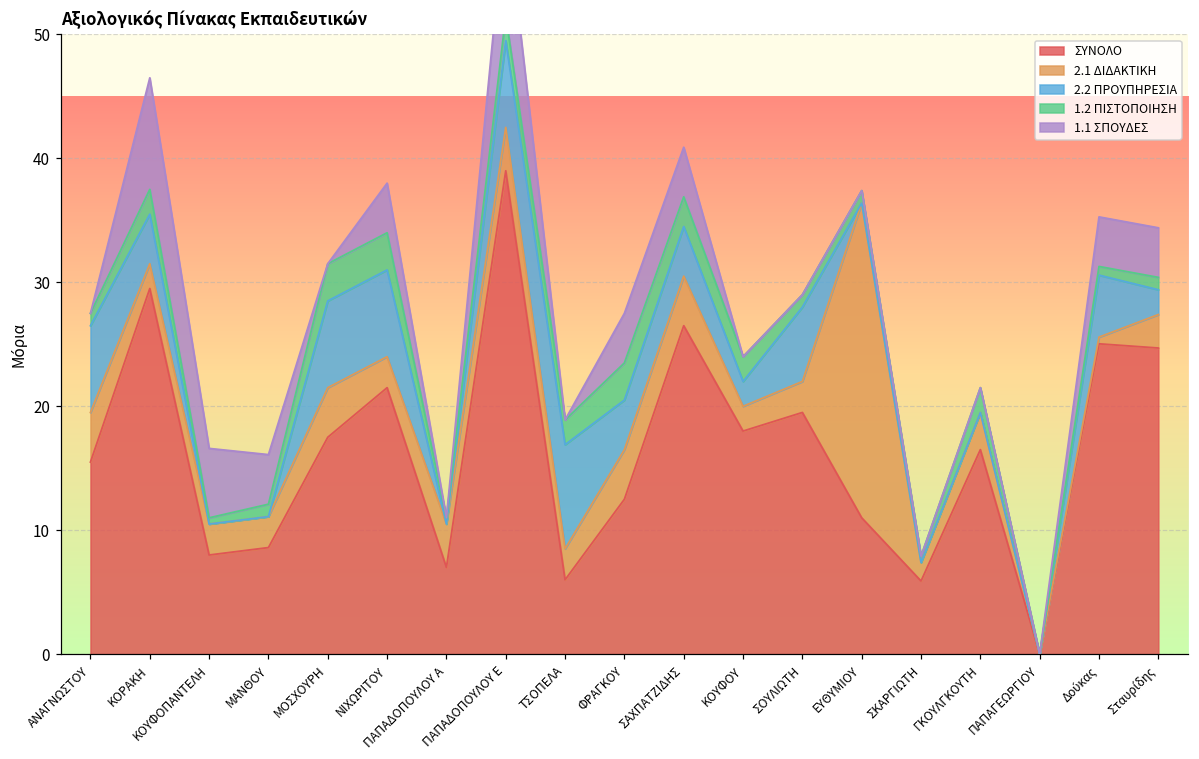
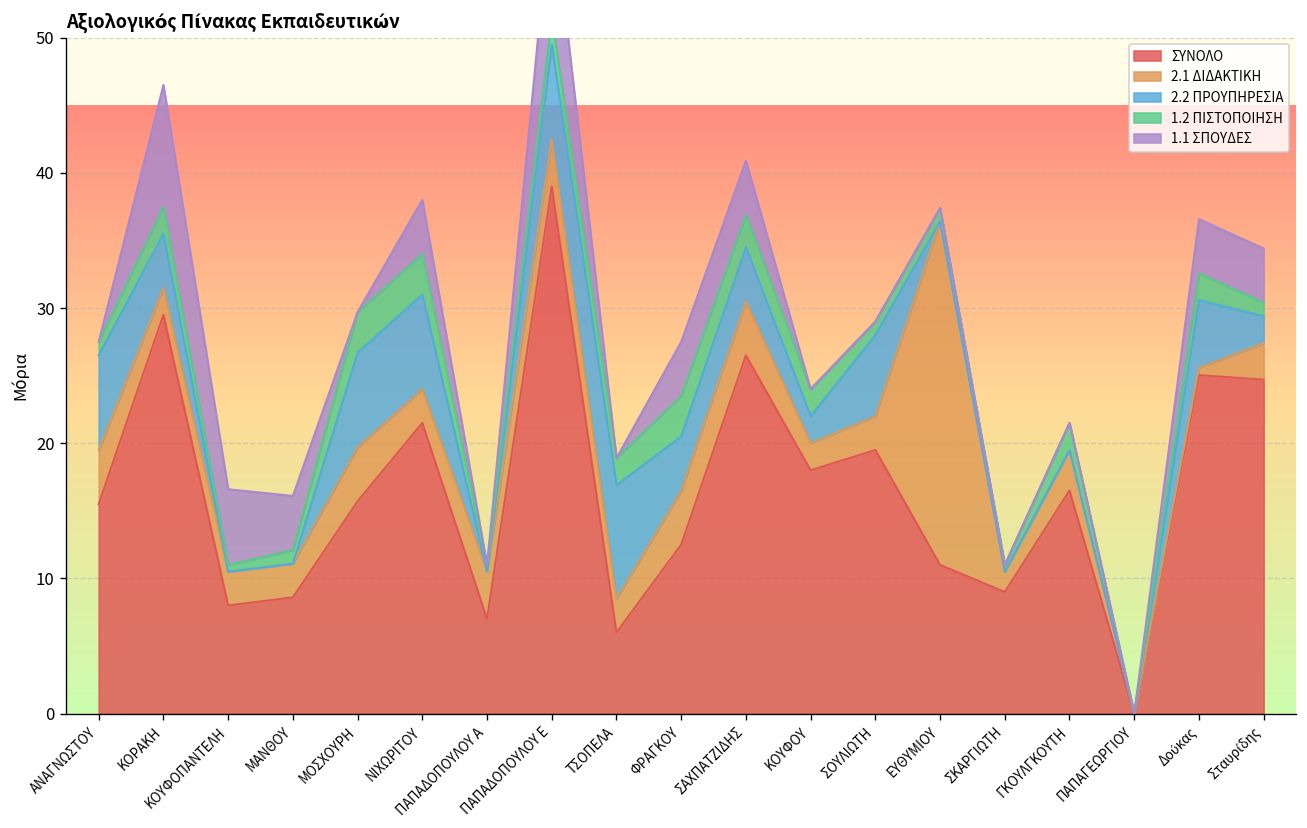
ΣΥΝΟΛΟ, ΜΟΣΧΟΥΡΗ: 17.5 -> 15.7
ΣΥΝΟΛΟ, ΣΚΑΡΓΙΩΤΗ: 5.9 -> 9.0
1.2 ΠΙΣΤΟΠΟΙΗΣΗ, Δούκας: 0.7 -> 2.0
